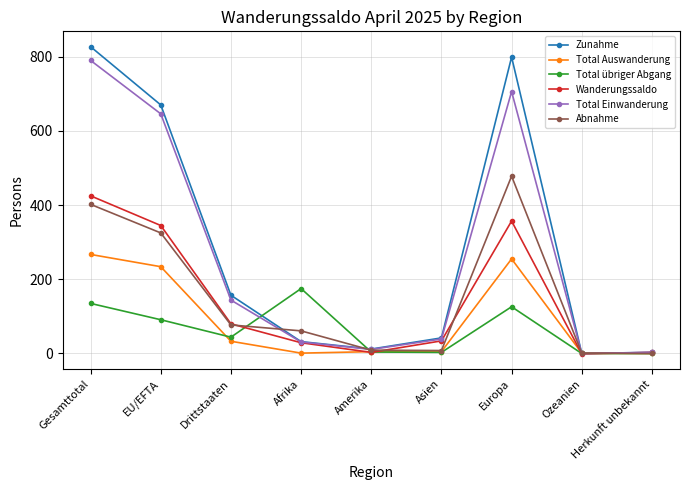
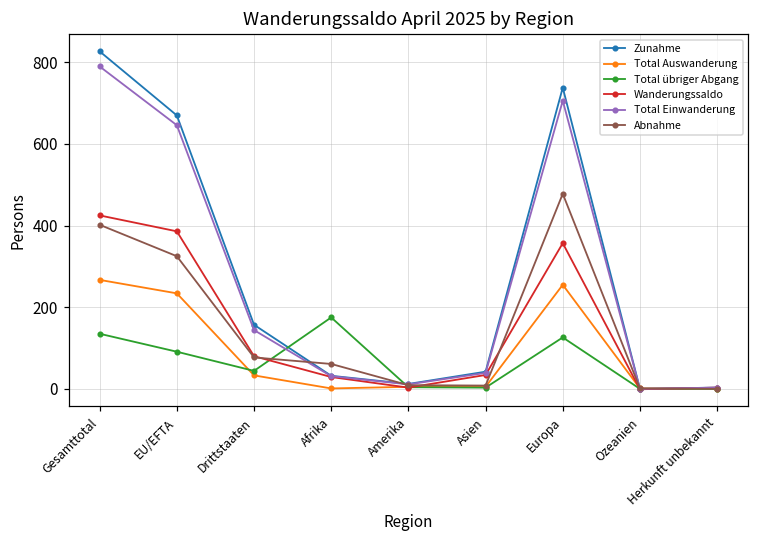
Wanderungssaldo, EU/EFTA: 350 -> 390
Zunahme, Europa: 800 -> 740
